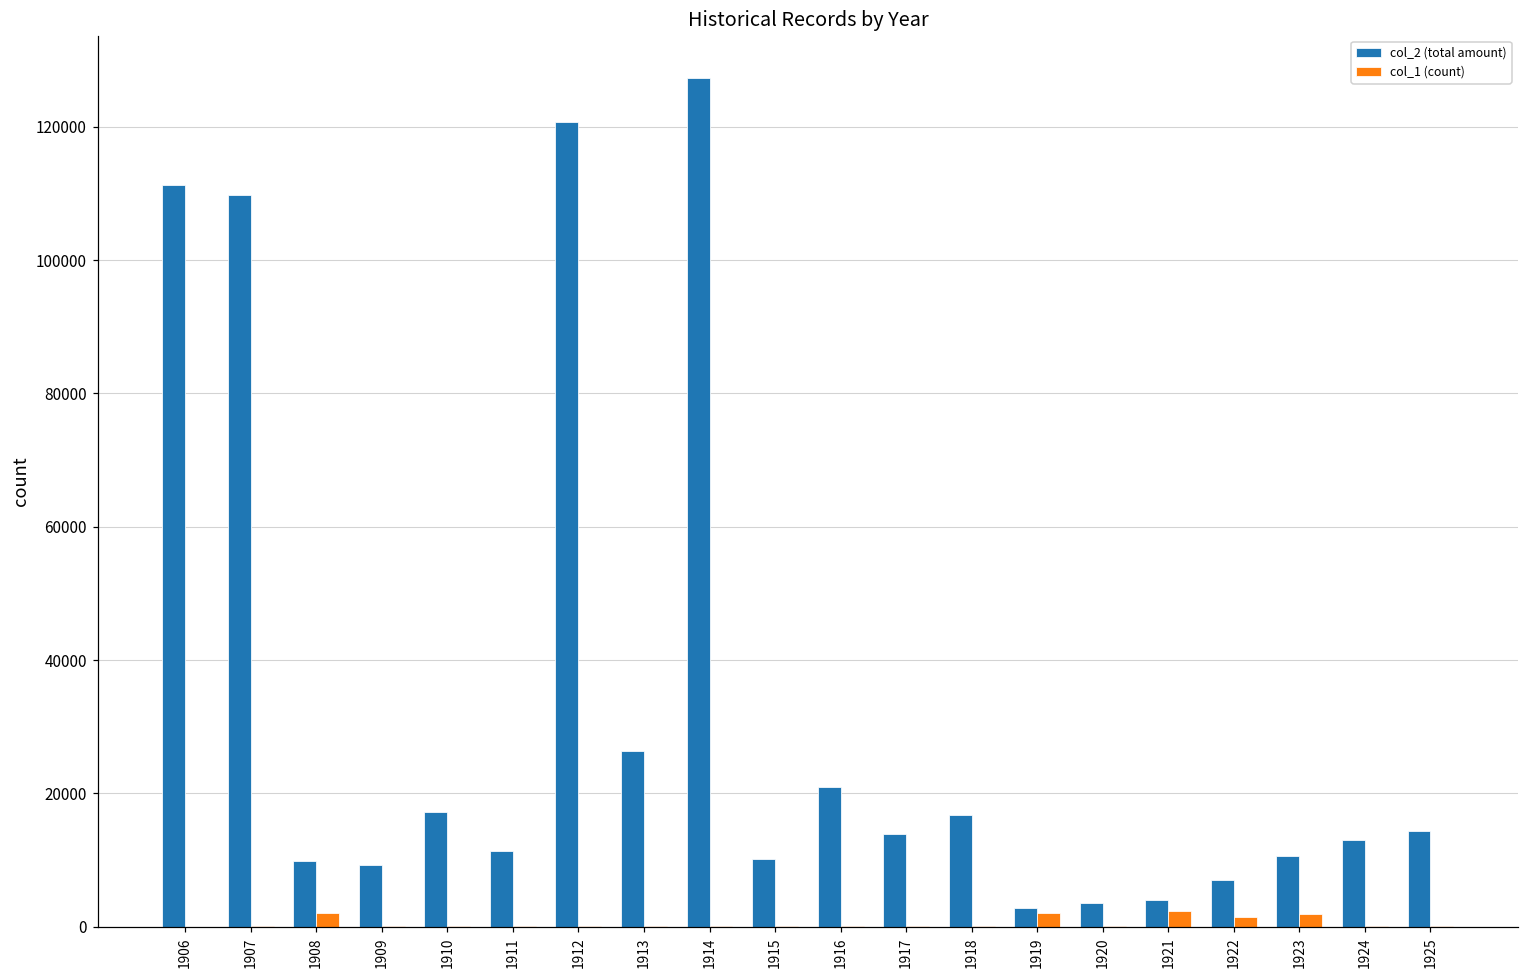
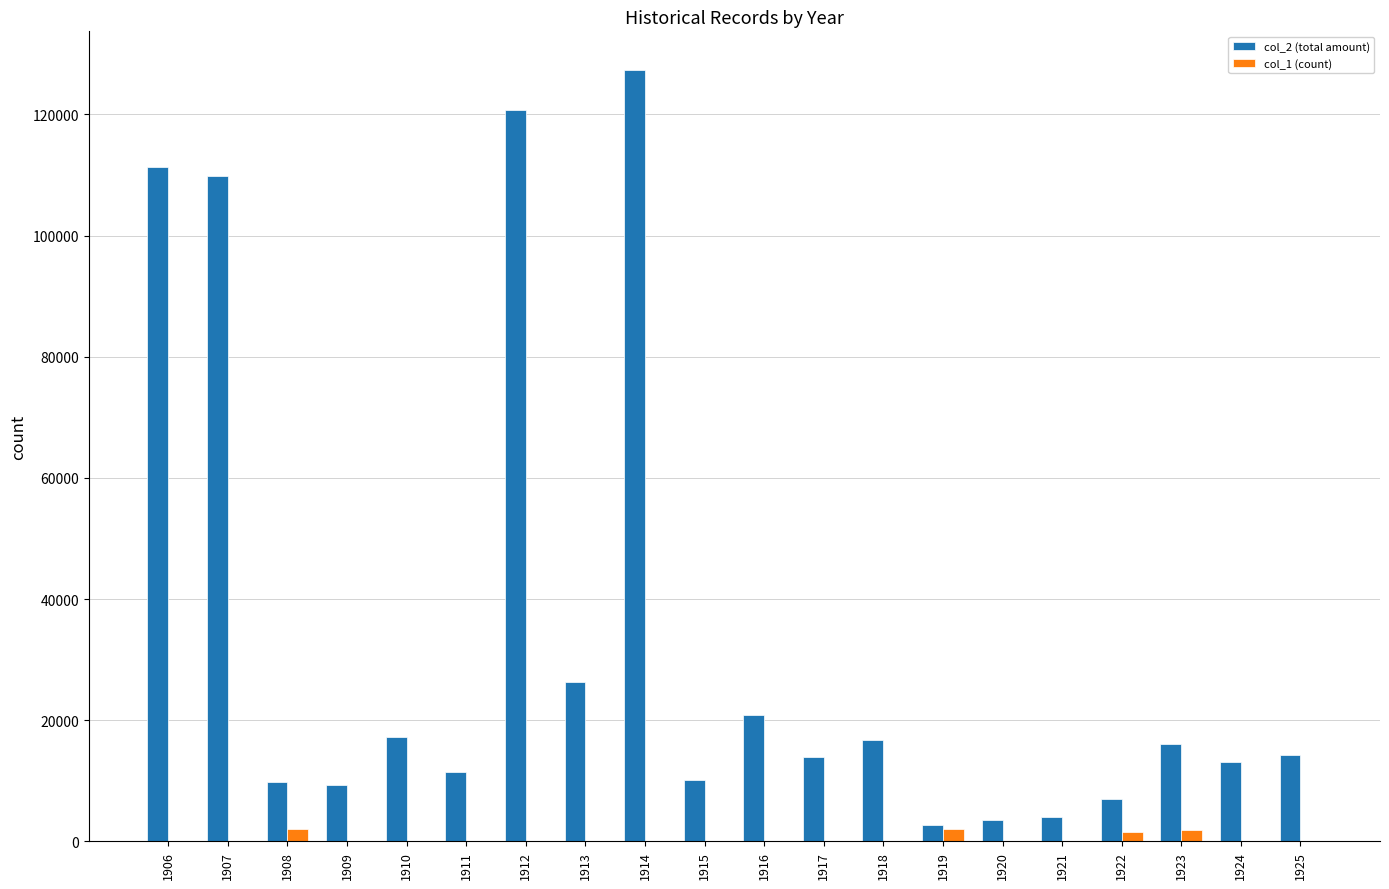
col_1 (count), 1921: 2000 -> 0
col_2 (total amount), 1923: 11000 -> 16000
